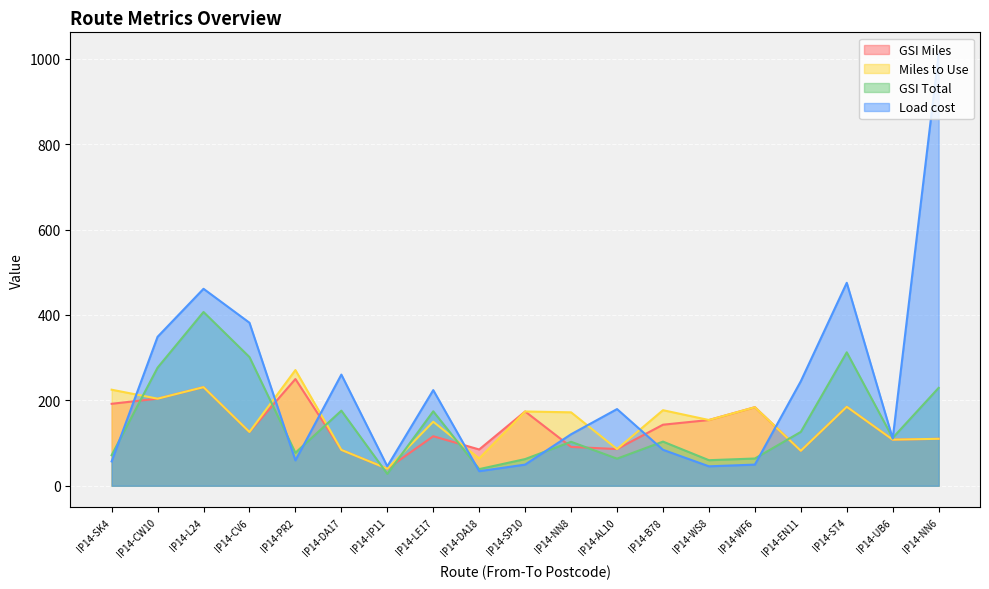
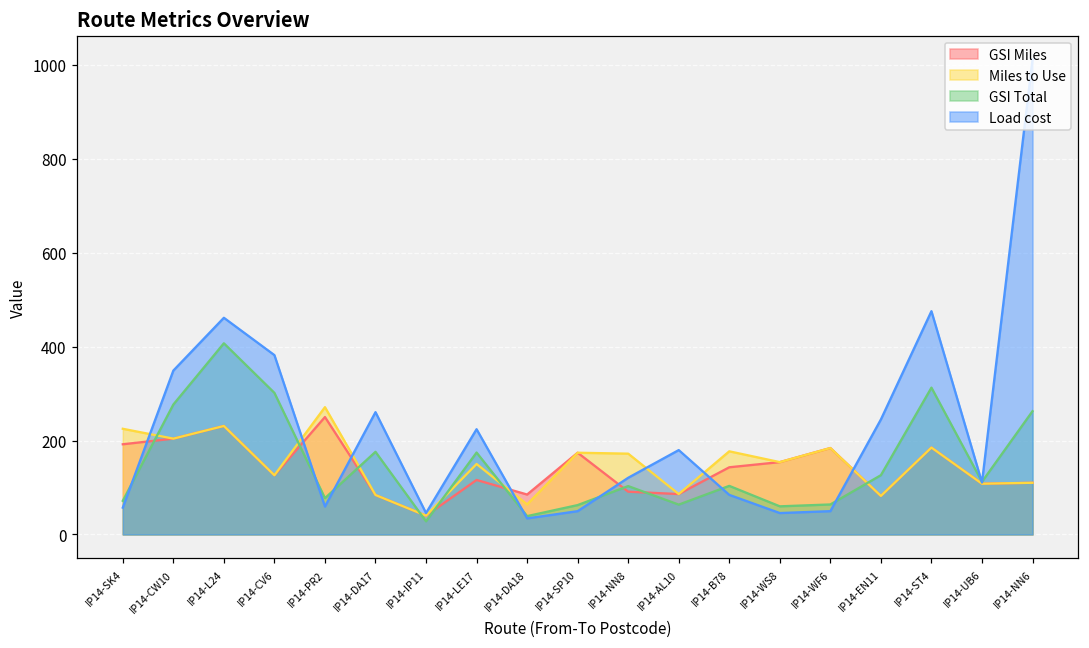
GSI Total, IP14-NN6: 230 -> 260
